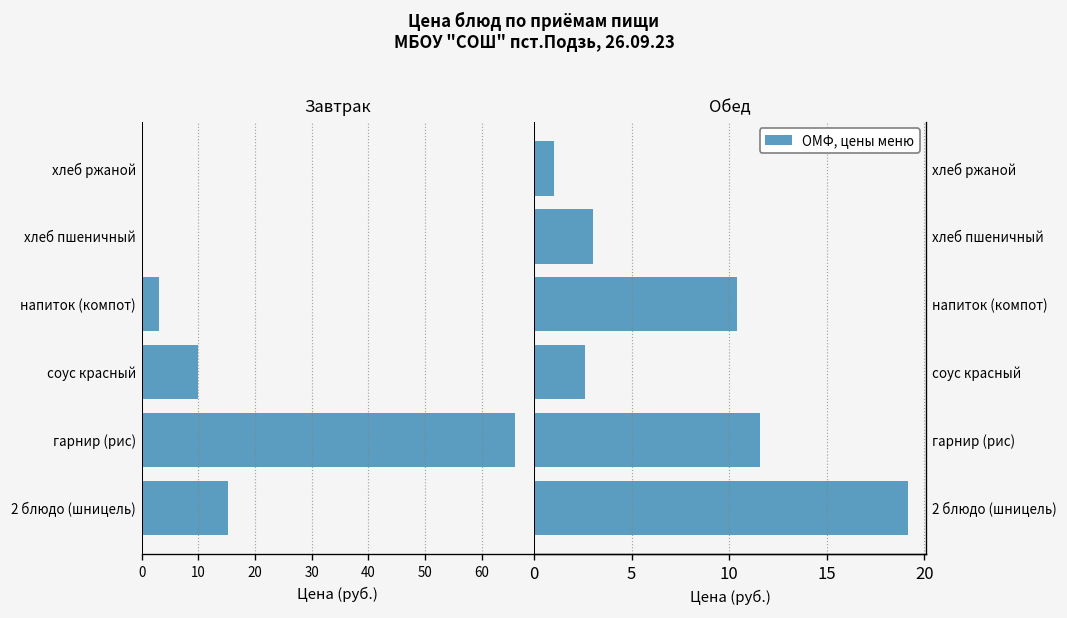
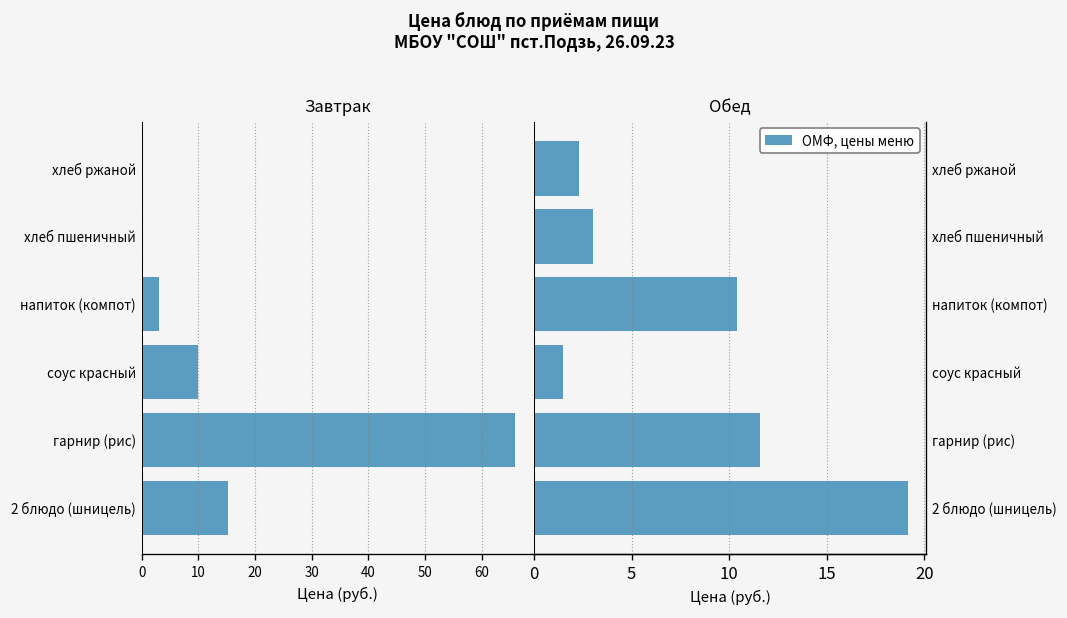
Обед, хлеб ржаной: 1.0 -> 2.3
Обед, соус красный: 2.6 -> 1.5
